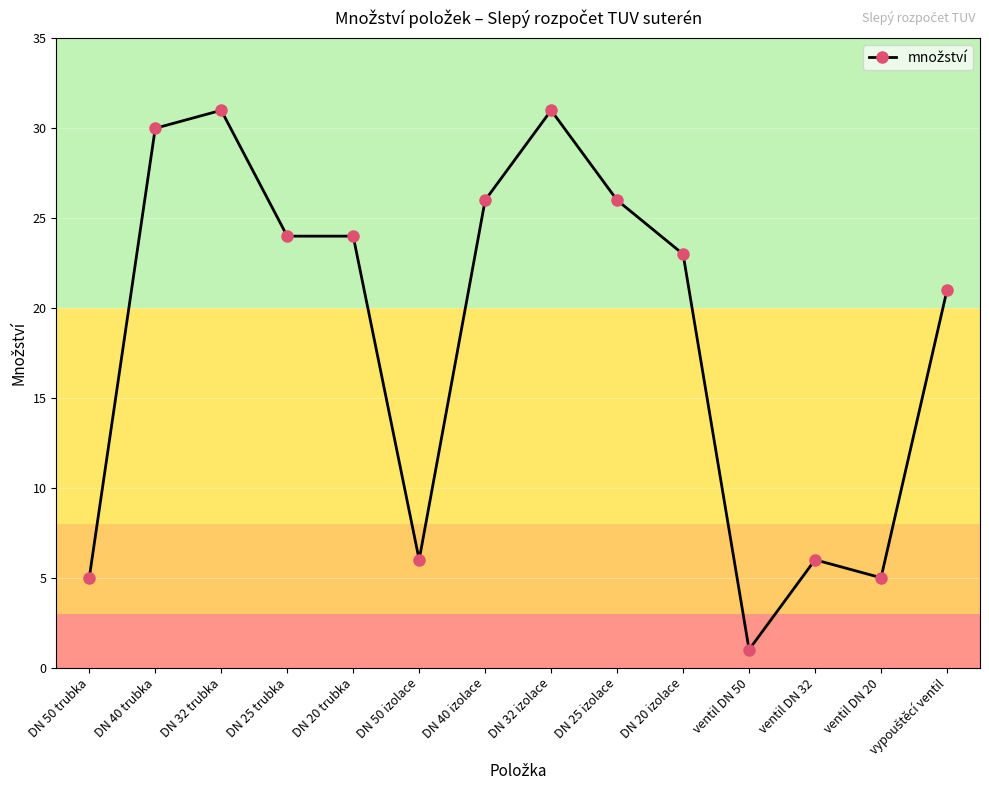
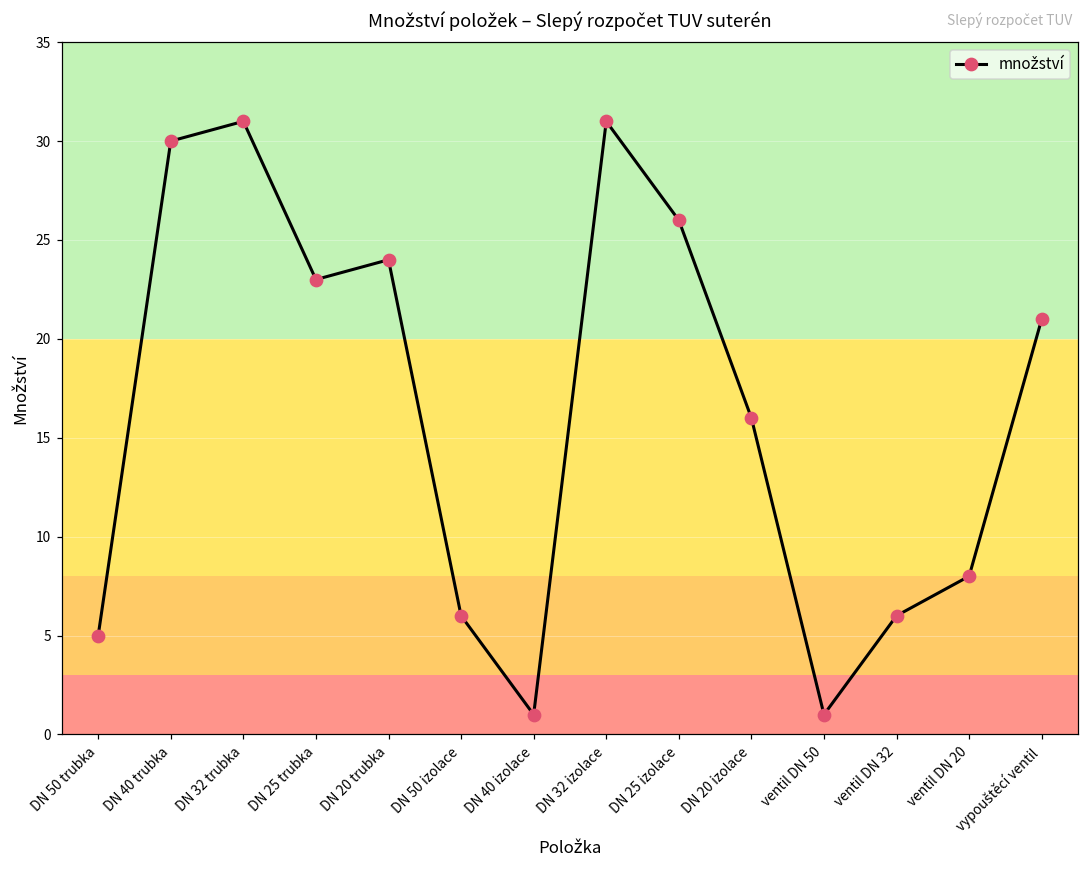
DN 25 trubka: 24 -> 23
DN 40 izolace: 26 -> 1
DN 20 izolace: 23 -> 16
ventil DN 20: 5 -> 8
